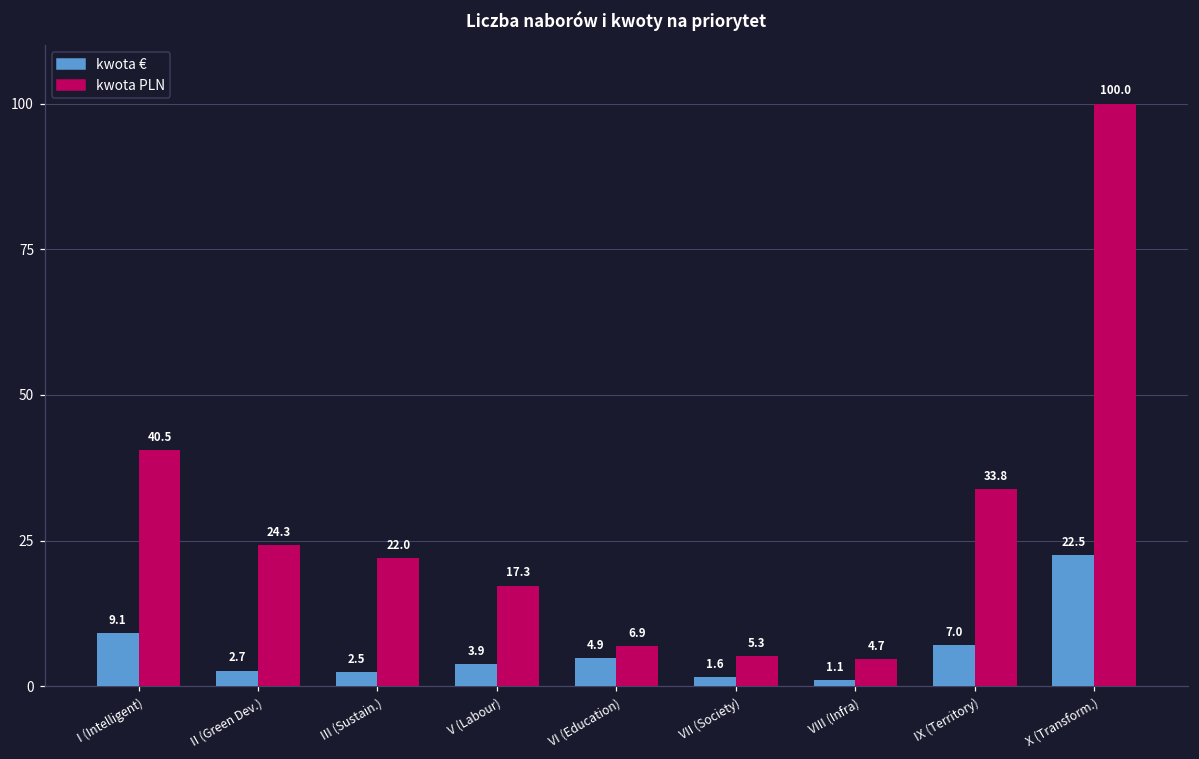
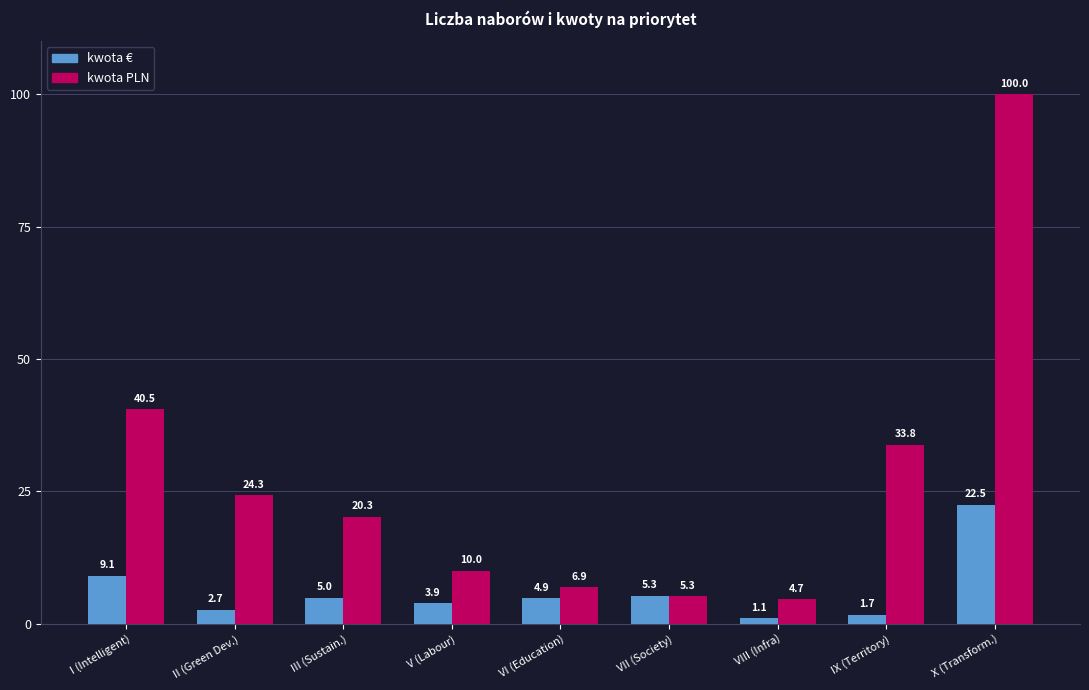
kwota €, III (Sustain.): 2.5 -> 5.0
kwota PLN, III (Sustain.): 22.0 -> 20.3
kwota PLN, V (Labour): 17.3 -> 10.0
kwota €, VII (Society): 1.6 -> 5.3
kwota €, IX (Territory): 7.0 -> 1.7
